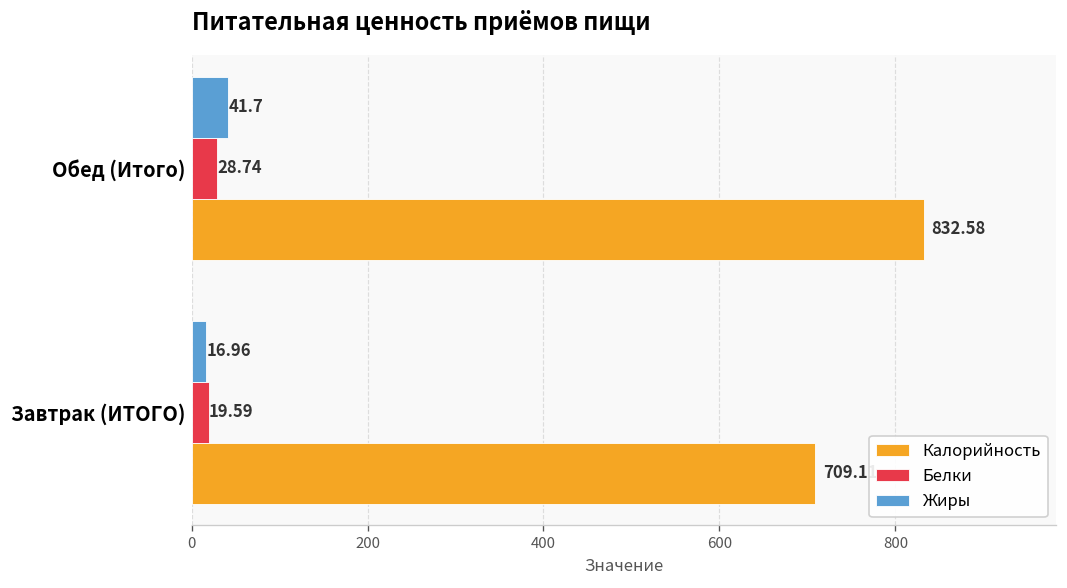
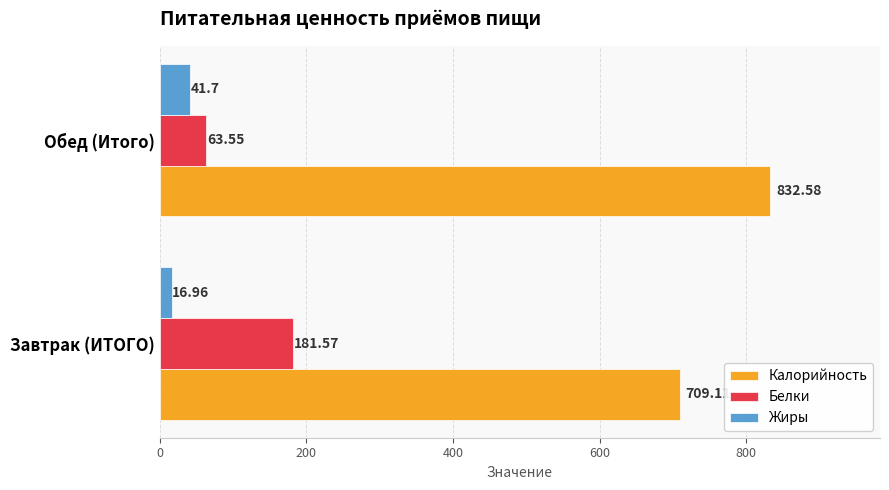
Белки, Обед (Итого): 28.74 -> 63.55
Белки, Завтрак (ИТОГО): 19.59 -> 181.57
